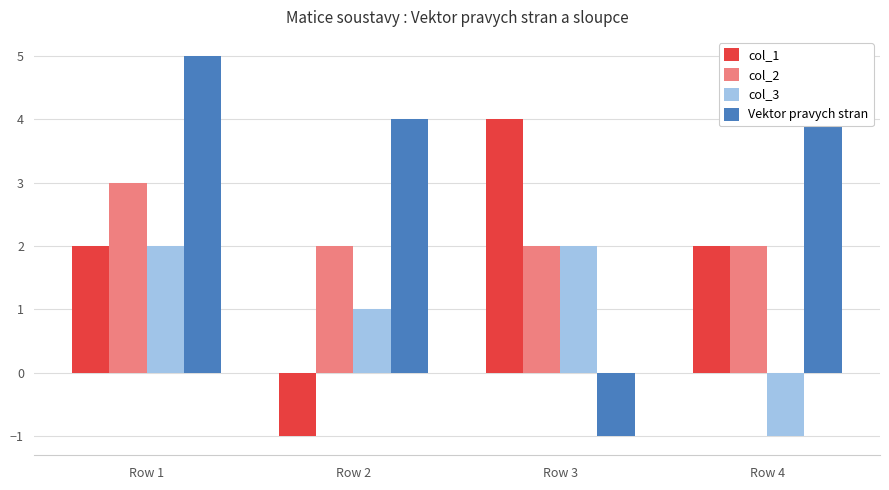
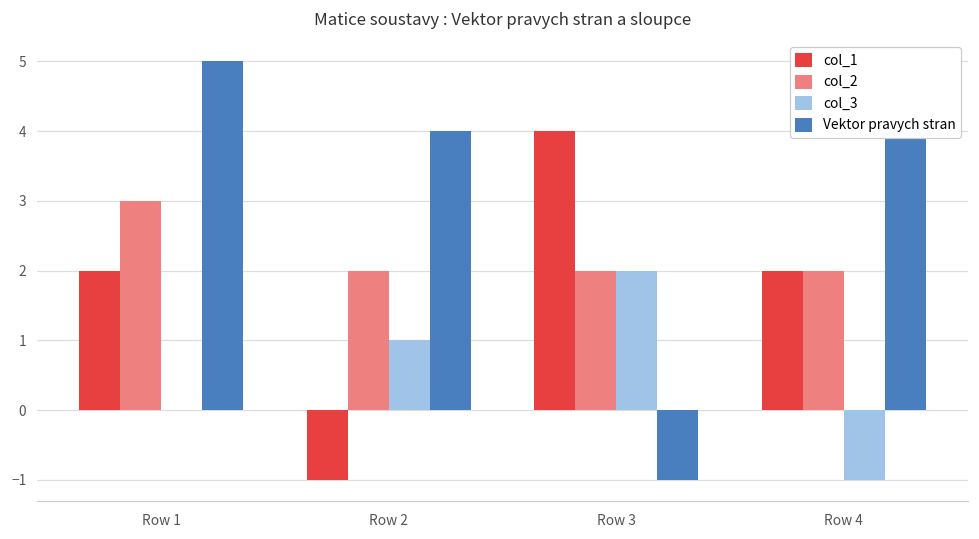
col_3, Row 1: 2 -> 0
